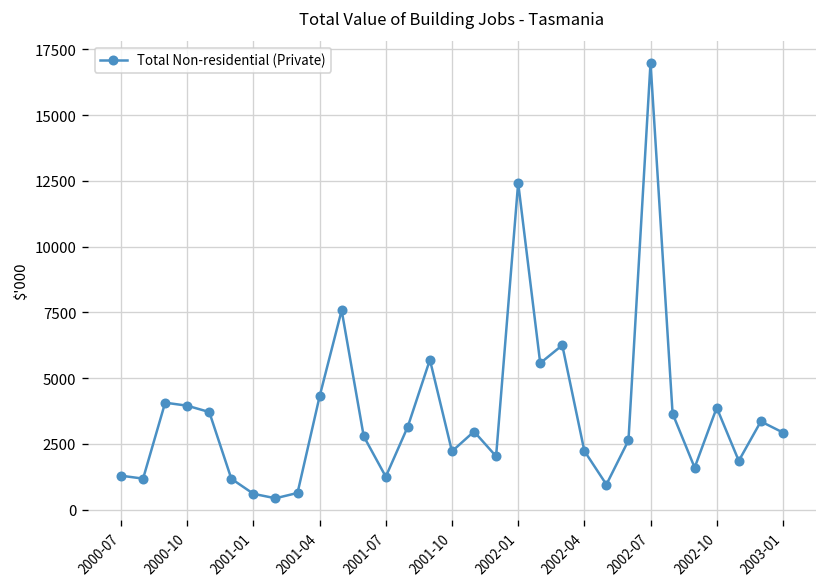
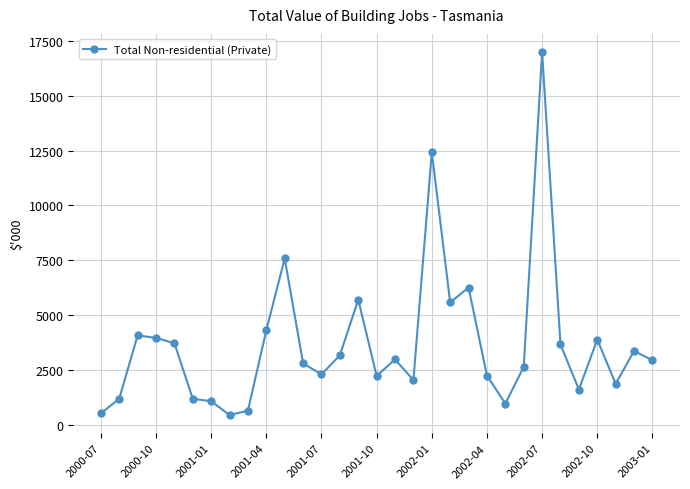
2000-07: 1300 -> 500
2001-01: 600 -> 1100
2001-07: 1300 -> 2300
